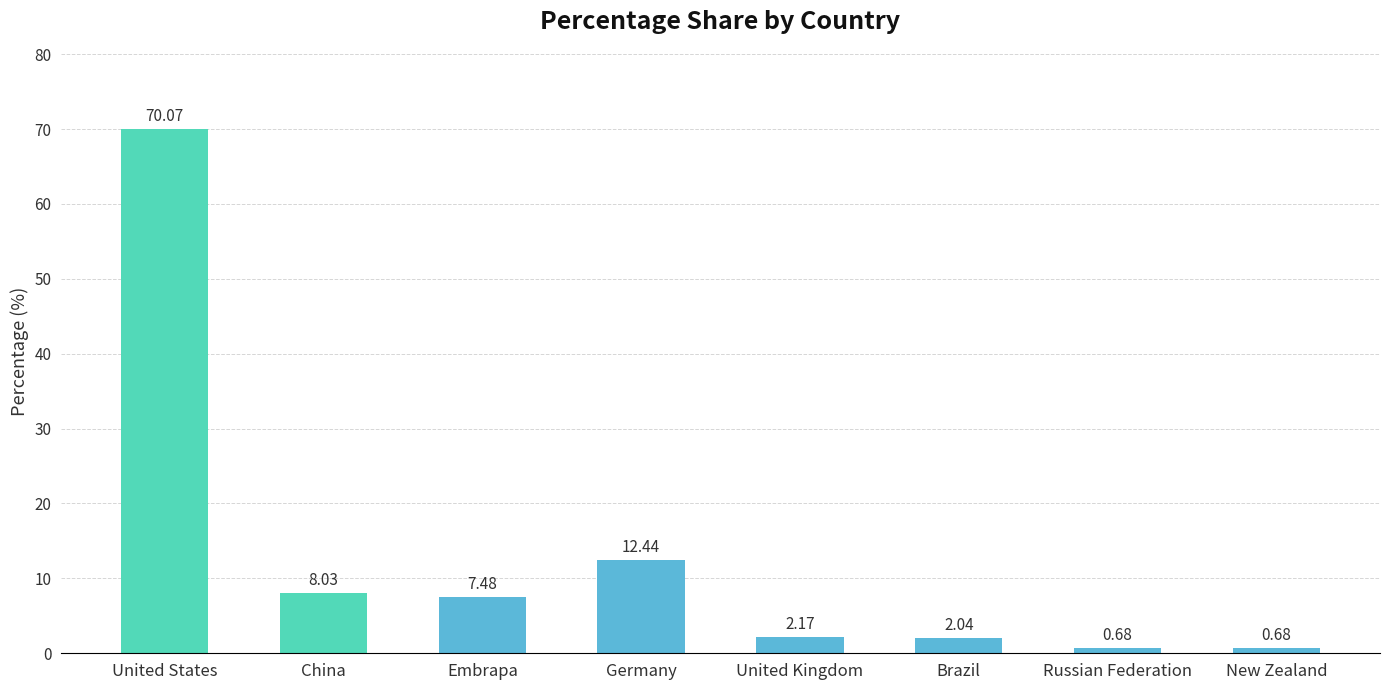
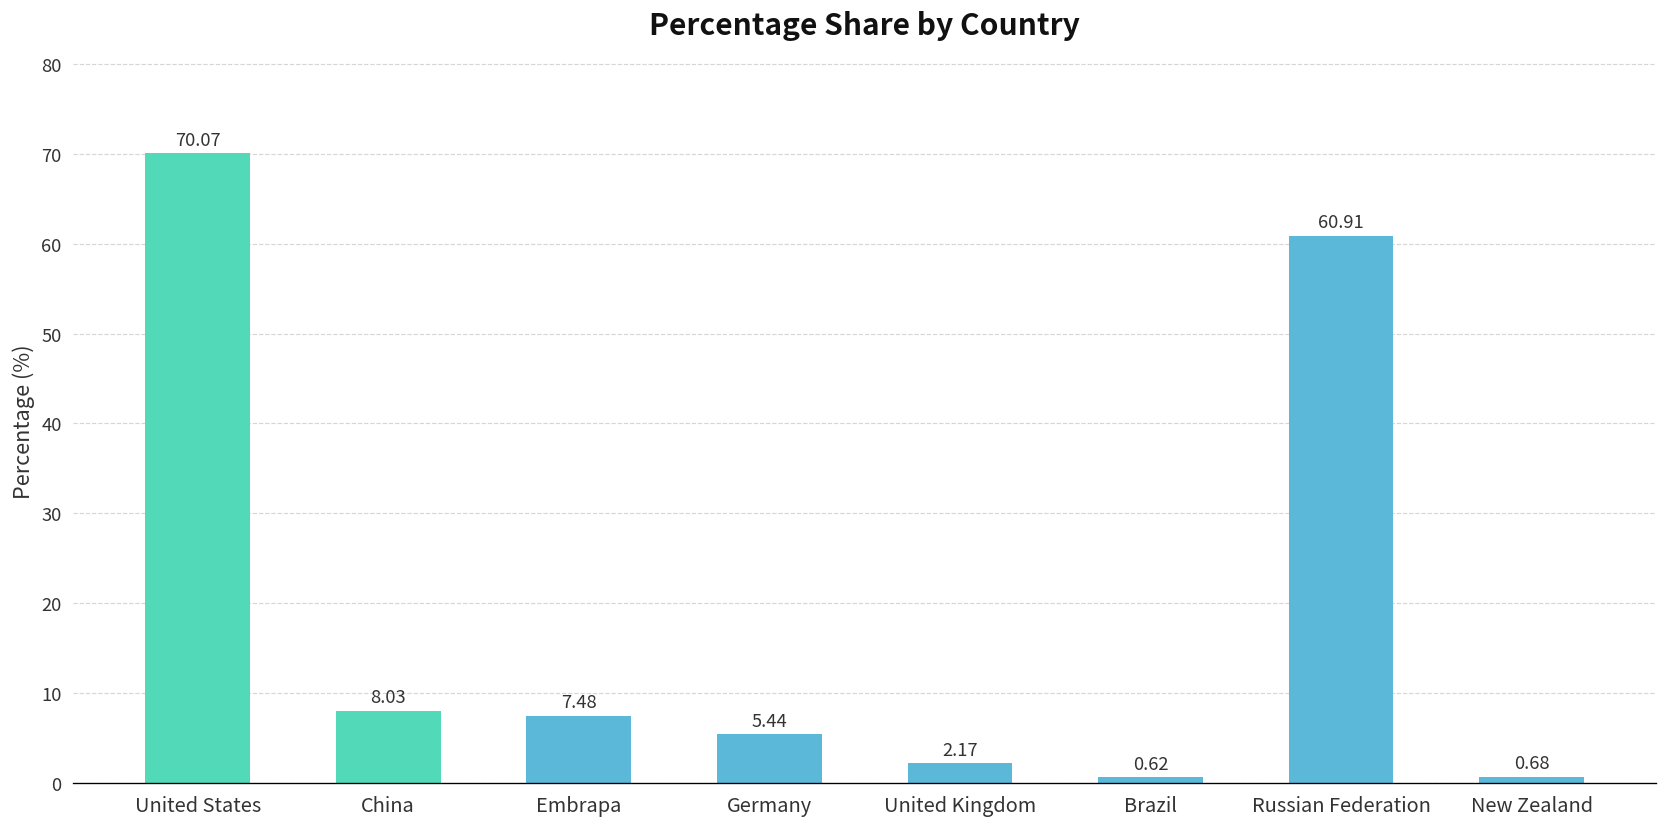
Germany: 12.44 -> 5.44
Brazil: 2.04 -> 0.62
Russian Federation: 0.68 -> 60.91
